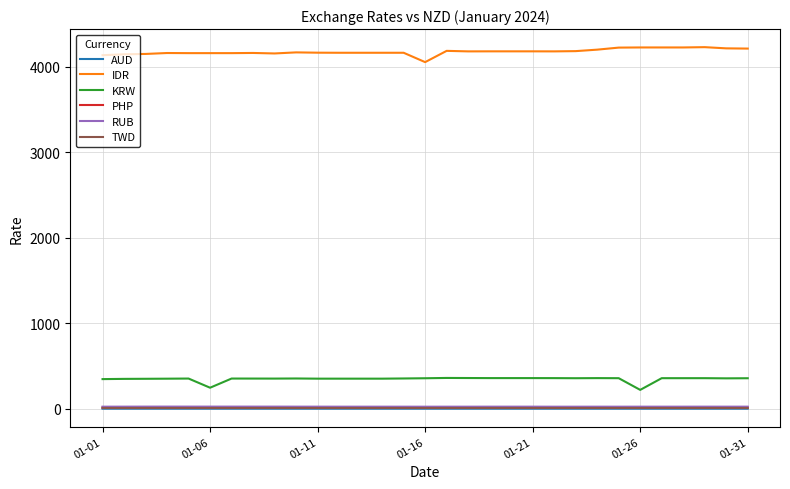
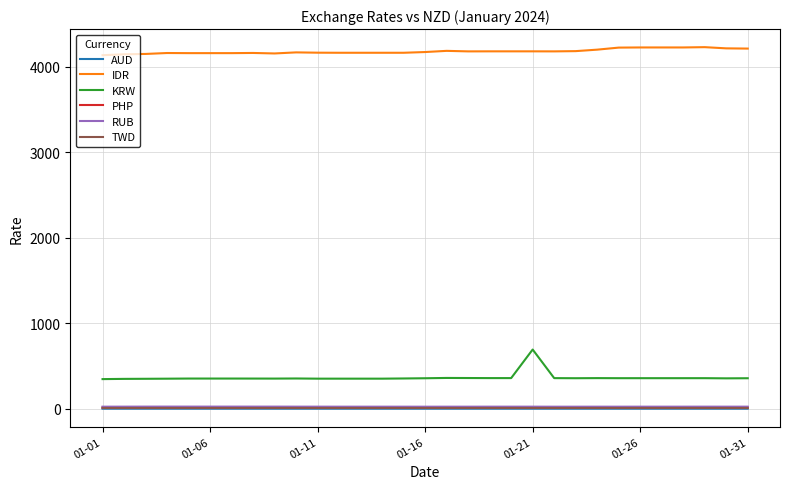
KRW, 01-06: 200 -> 400
IDR, 01-16: 4100 -> 4200
KRW, 01-21: 400 -> 700
KRW, 01-26: 200 -> 400
